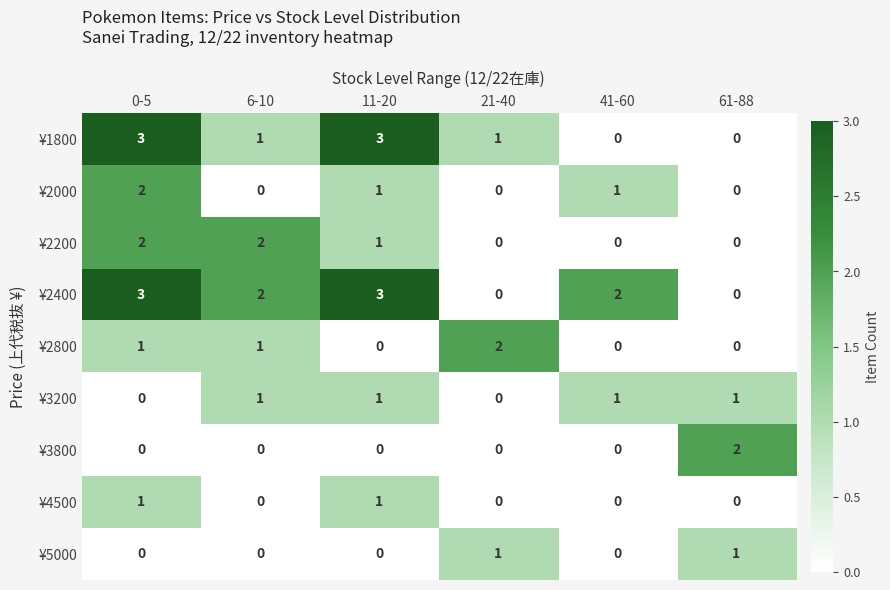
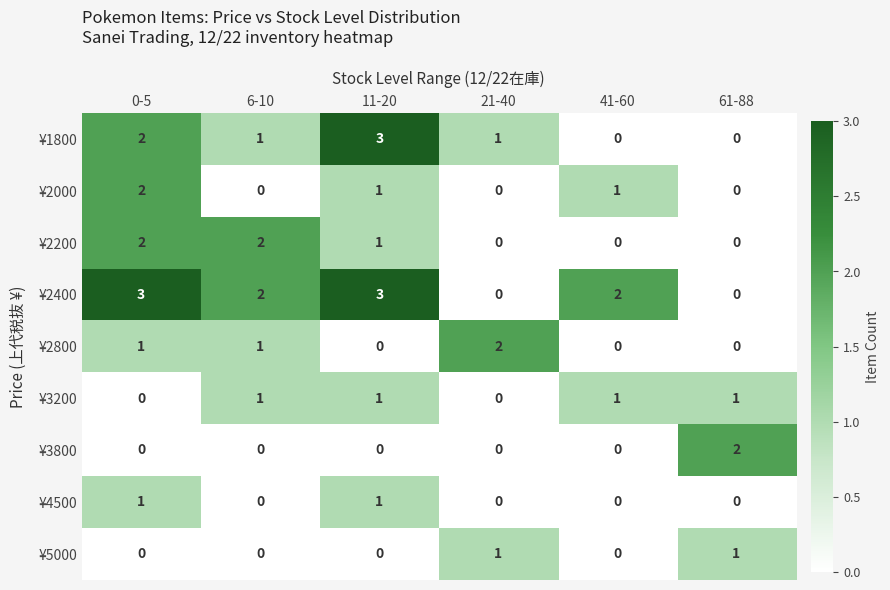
¥1800, 0-5: 3 -> 2
